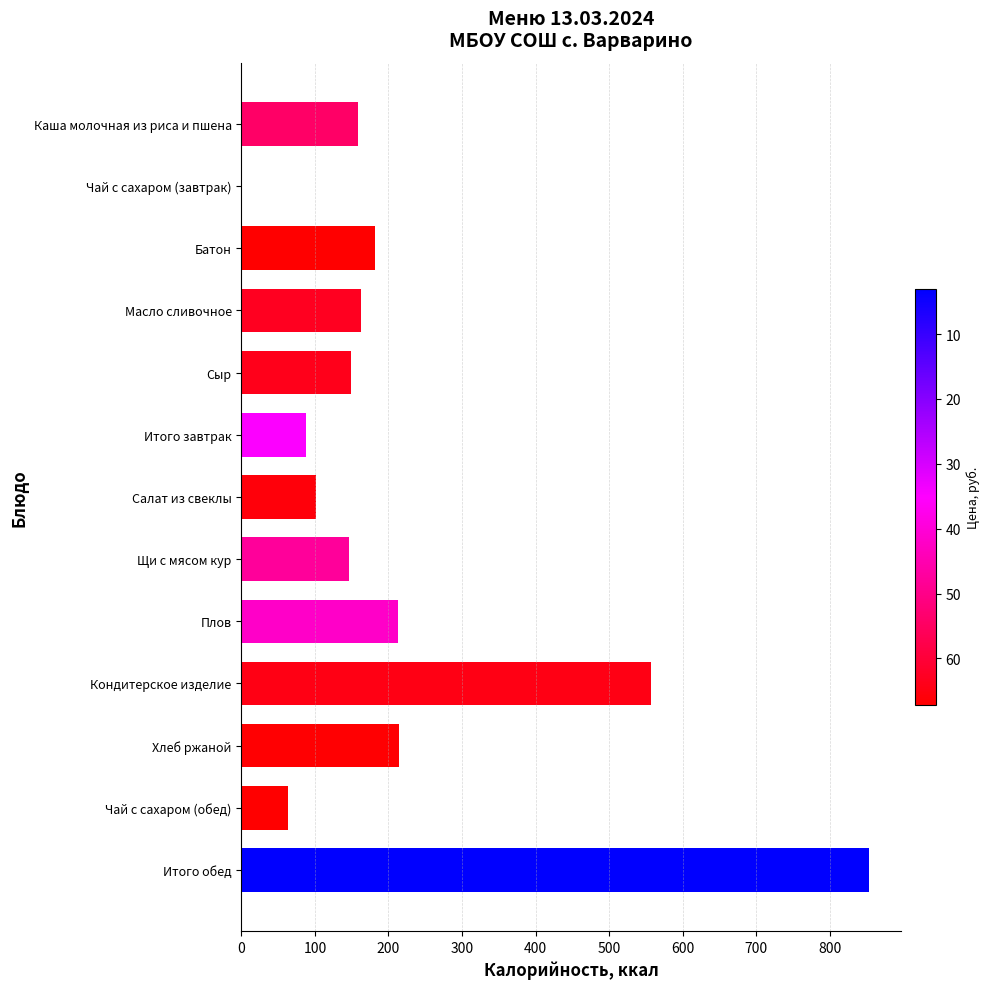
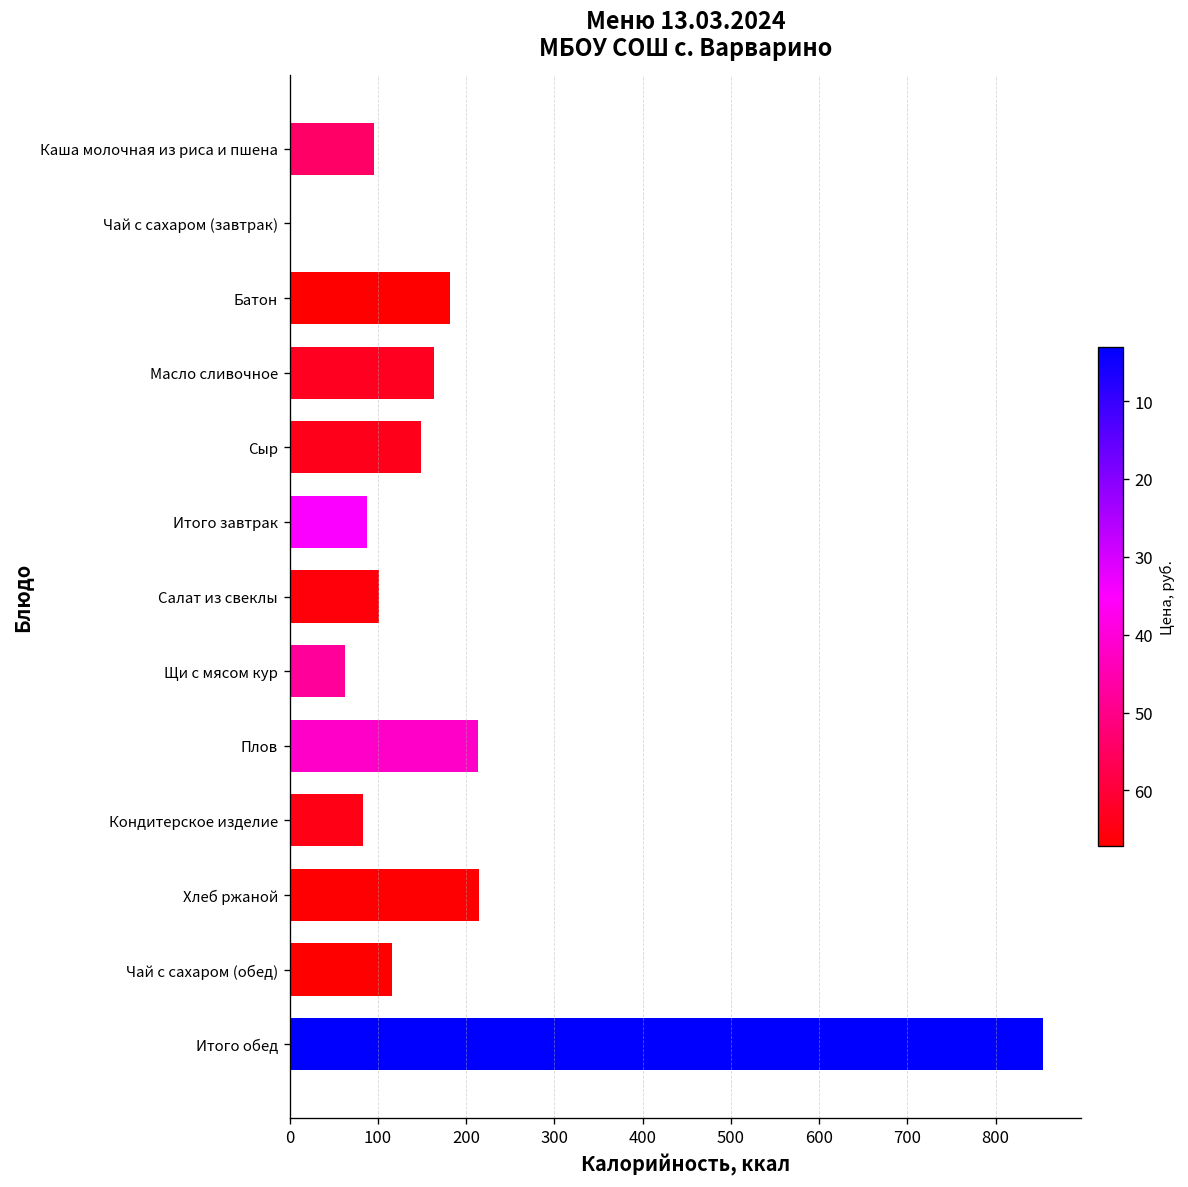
Каша молочная из риса и пшена: 160 -> 100
Щи с мясом кур: 150 -> 60
Кондитерское изделие: 560 -> 80
Чай с сахаром (обед): 60 -> 120
